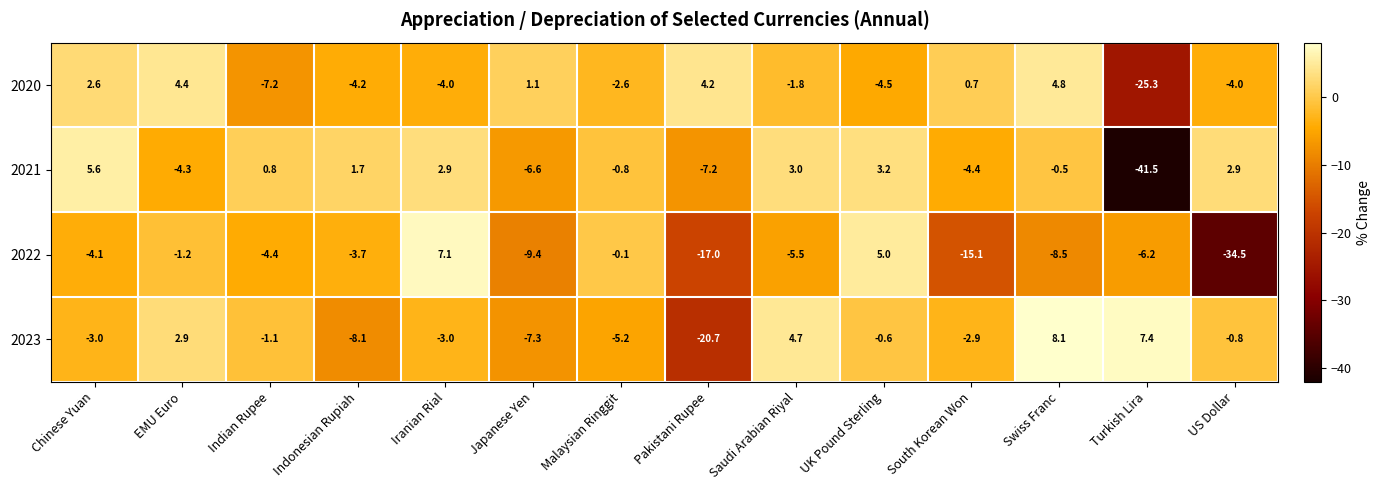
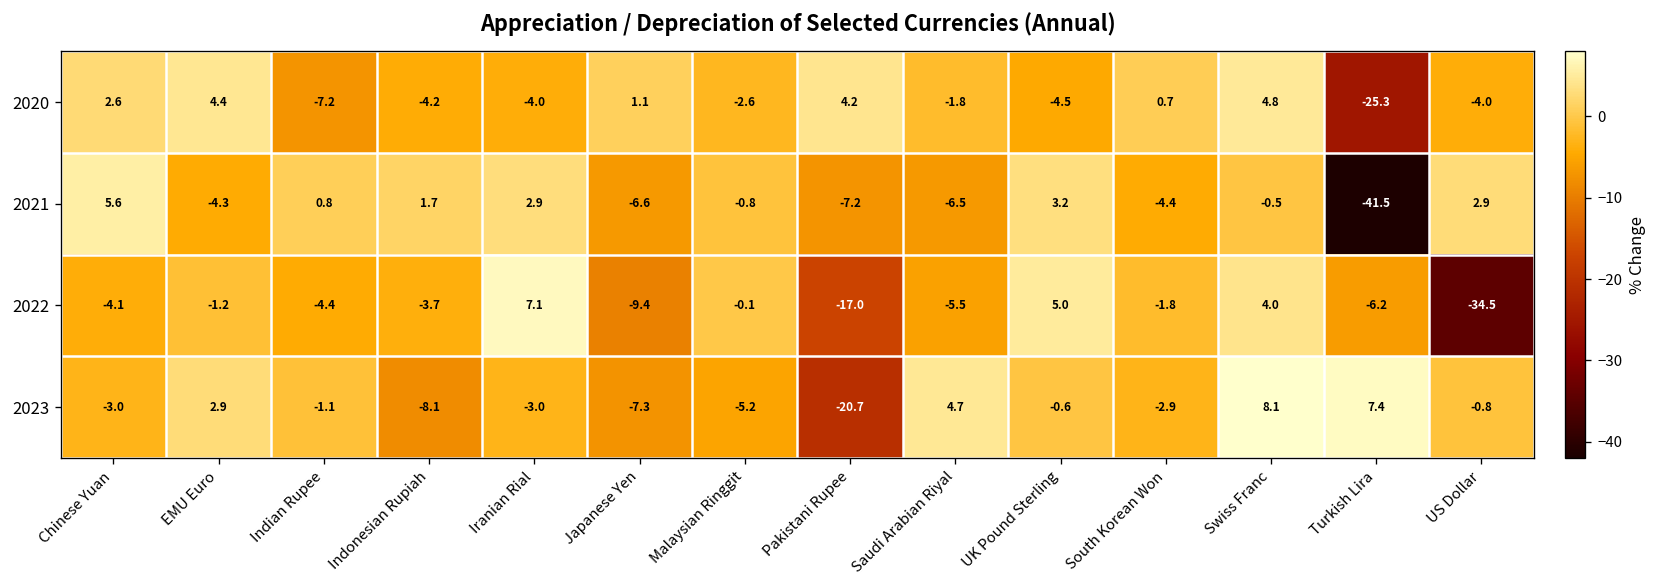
2021, Saudi Arabian Riyal: 3.0 -> -6.5
2022, South Korean Won: -15.1 -> -1.8
2022, Swiss Franc: -8.5 -> 4.0
